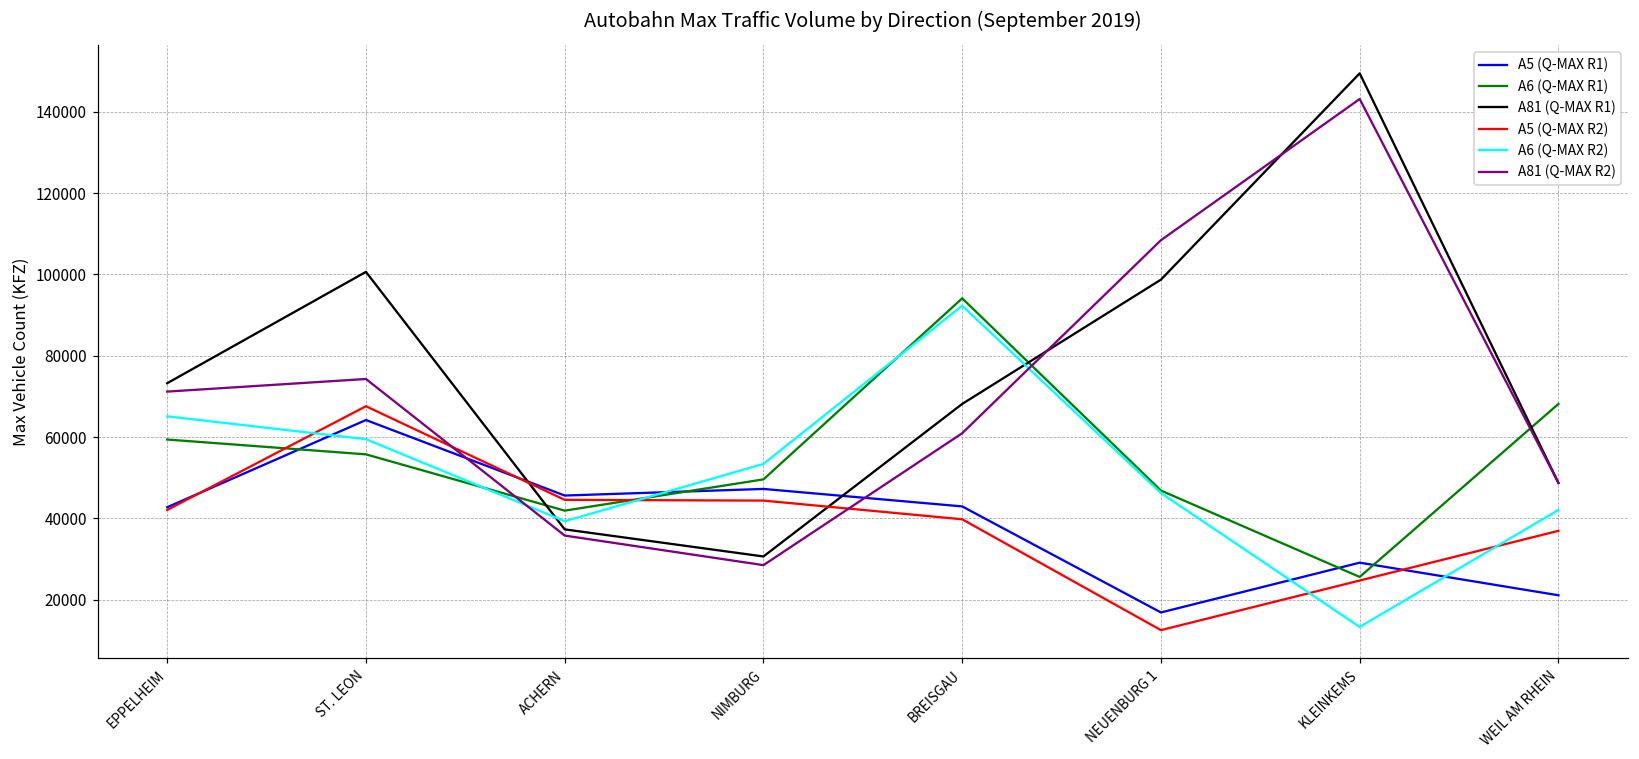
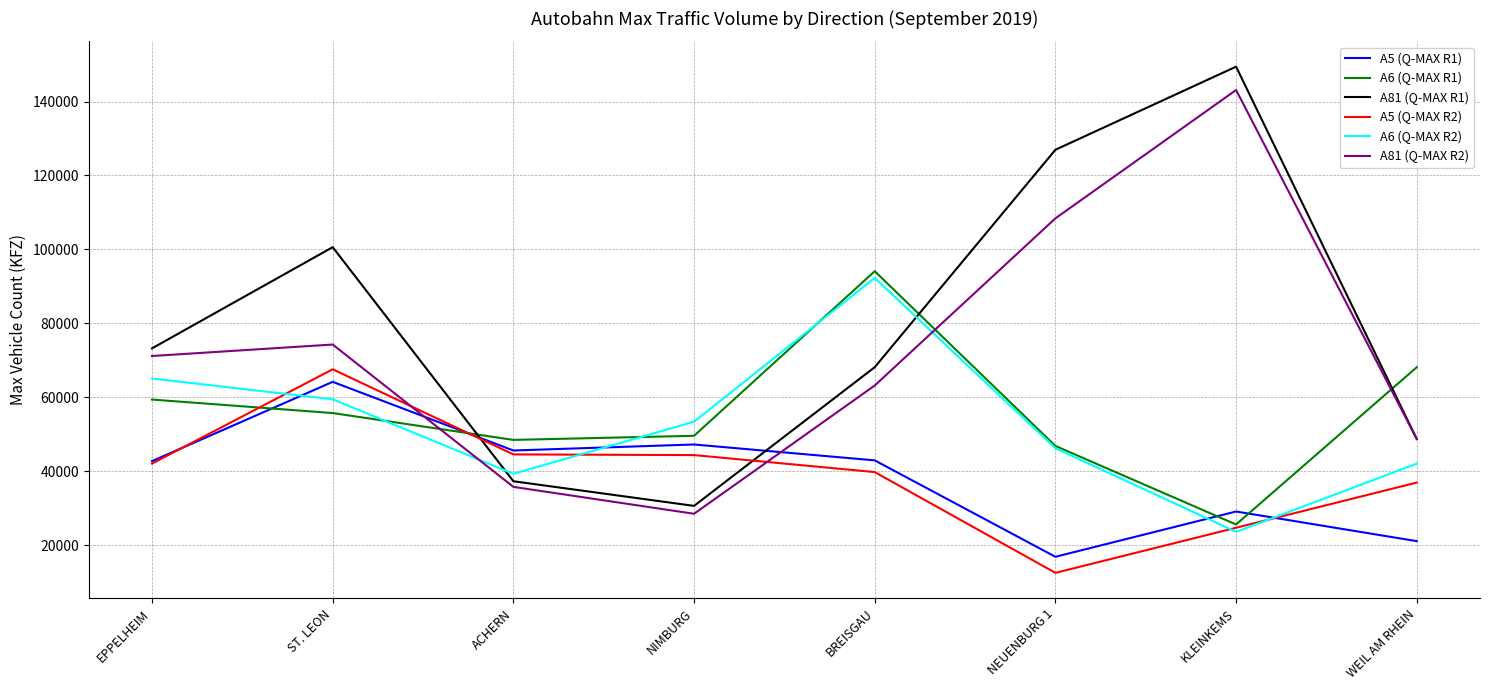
A6 (Q-MAX R1), ACHERN: 42000 -> 48000
A81 (Q-MAX R2), BREISGAU: 61000 -> 63000
A81 (Q-MAX R1), NEUENBURG 1: 99000 -> 127000
A6 (Q-MAX R2), KLEINKEMS: 13000 -> 24000
